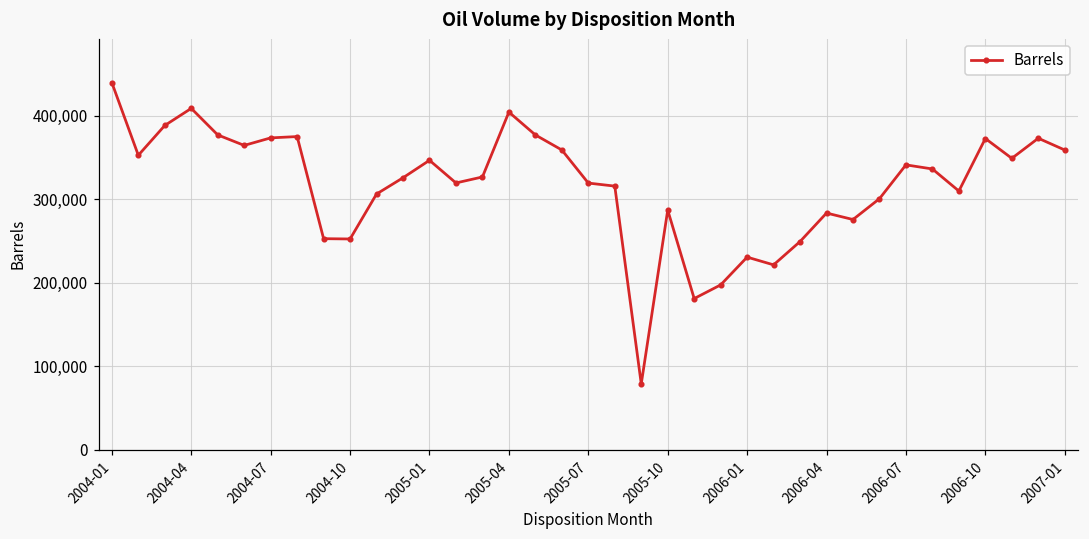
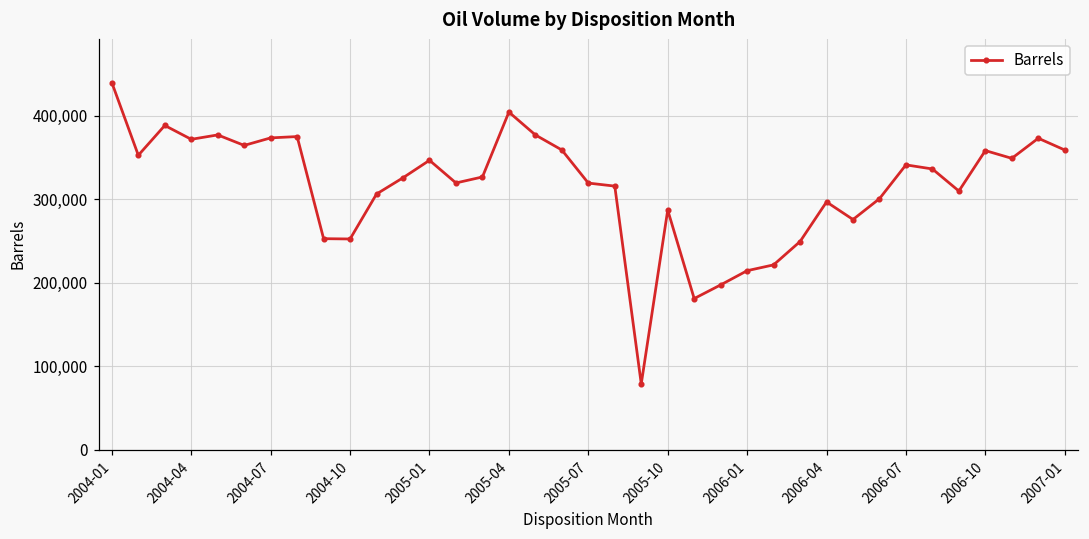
2004-04: 410,000 -> 370,000
2006-01: 230,000 -> 210,000
2006-04: 280,000 -> 300,000
2006-10: 370,000 -> 360,000
